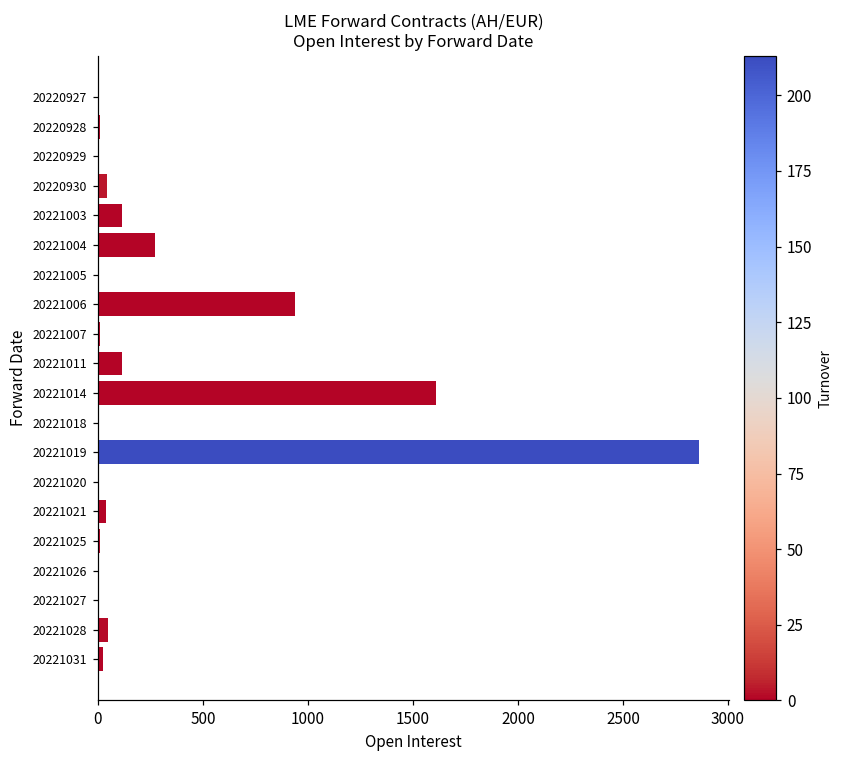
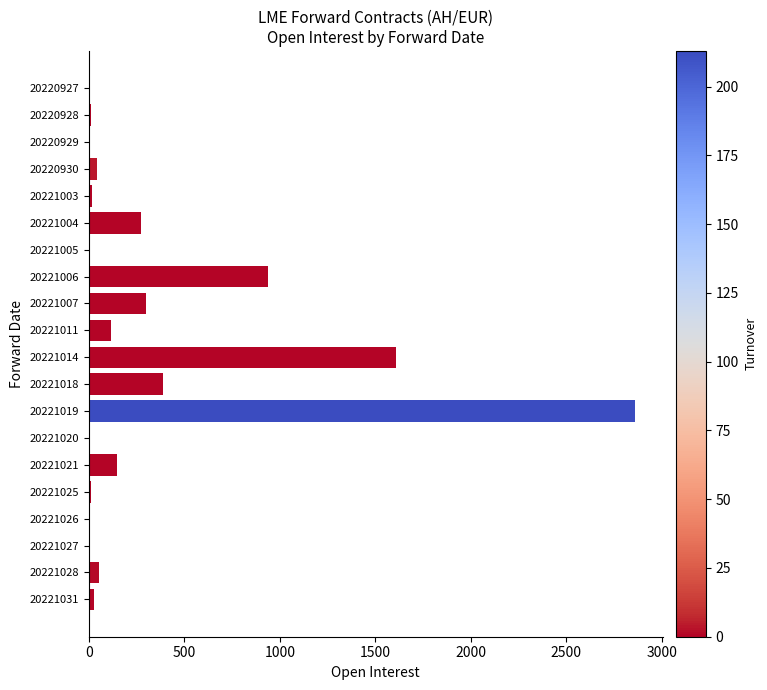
20221003: 110 -> 20
20221007: 10 -> 300
20221018: 10 -> 390
20221021: 40 -> 150
